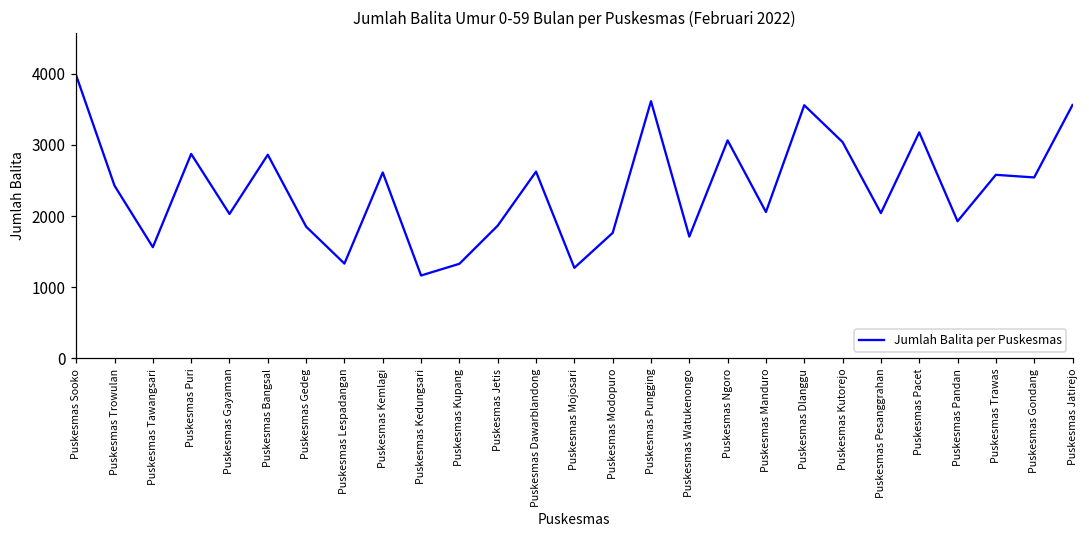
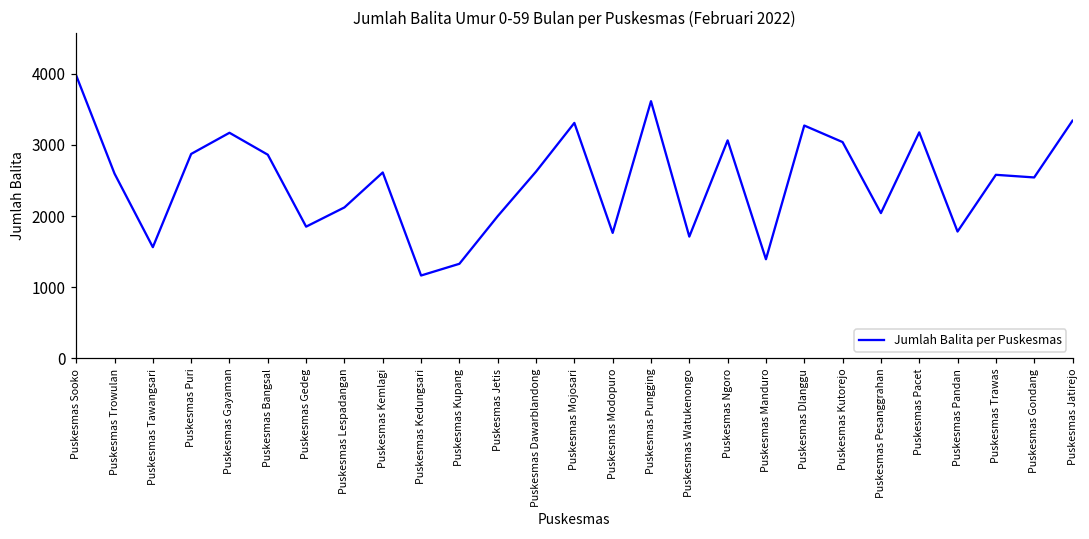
Puskesmas Trowulan: 2400 -> 2600
Puskesmas Gayaman: 2000 -> 3200
Puskesmas Lespadangan: 1300 -> 2100
Puskesmas Jetis: 1900 -> 2000
Puskesmas Mojosari: 1300 -> 3300
Puskesmas Manduro: 2100 -> 1400
Puskesmas Dlanggu: 3600 -> 3300
Puskesmas Pandan: 1900 -> 1800
Puskesmas Jatirejo: 3600 -> 3300
